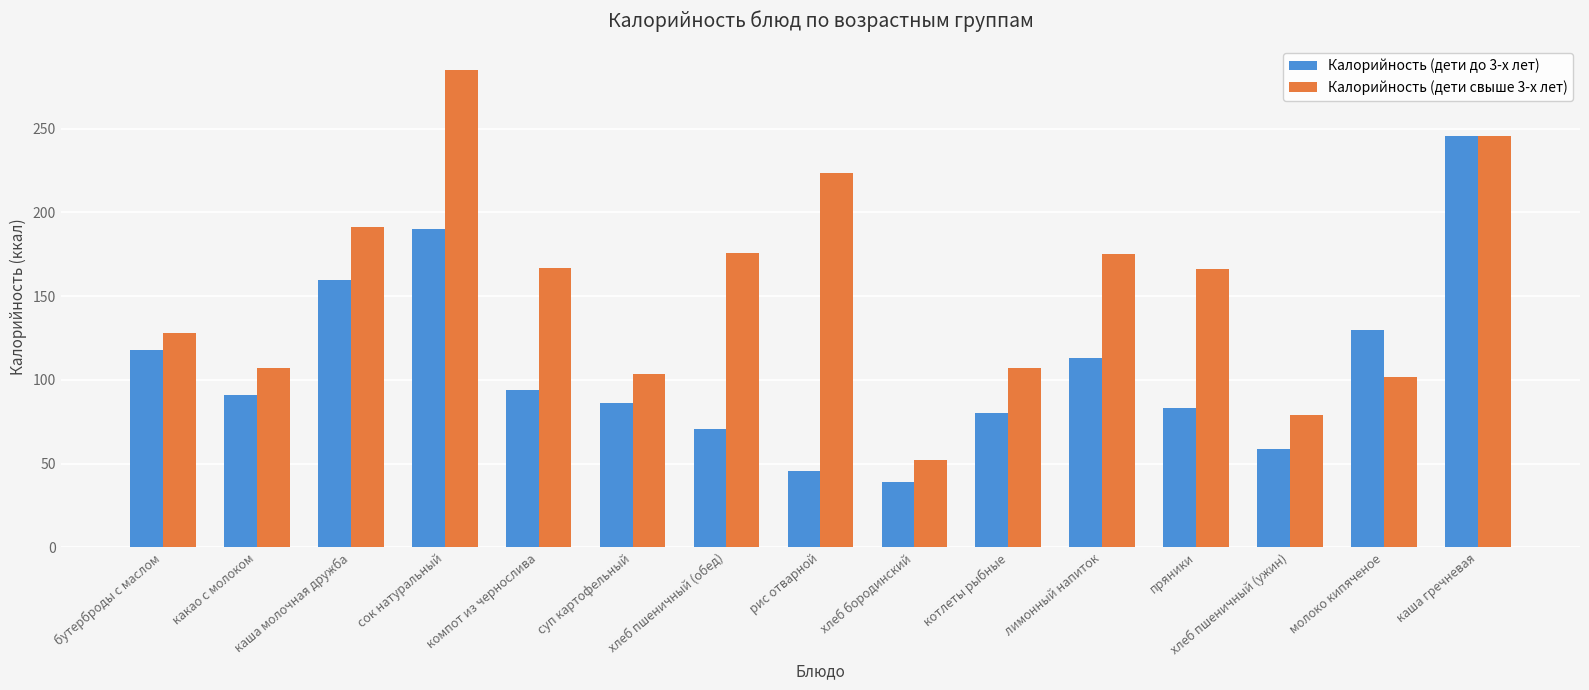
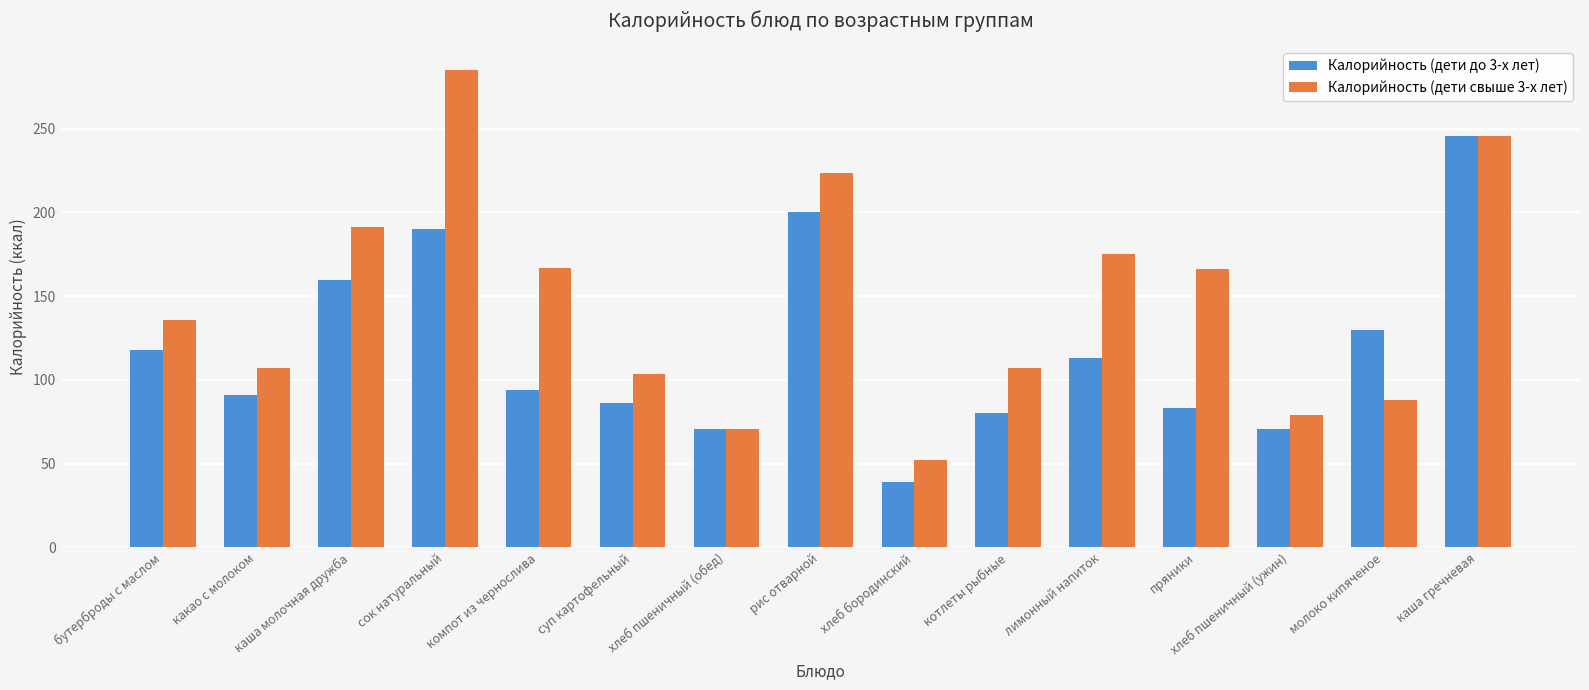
Калорийность (дети свыше 3-х лет), бутерброды с маслом: 128 -> 136
Калорийность (дети свыше 3-х лет), хлеб пшеничный (обед): 176 -> 71
Калорийность (дети до 3-х лет), рис отварной: 46 -> 200
Калорийность (дети до 3-х лет), хлеб пшеничный (ужин): 59 -> 71
Калорийность (дети свыше 3-х лет), молоко кипяченое: 102 -> 88
